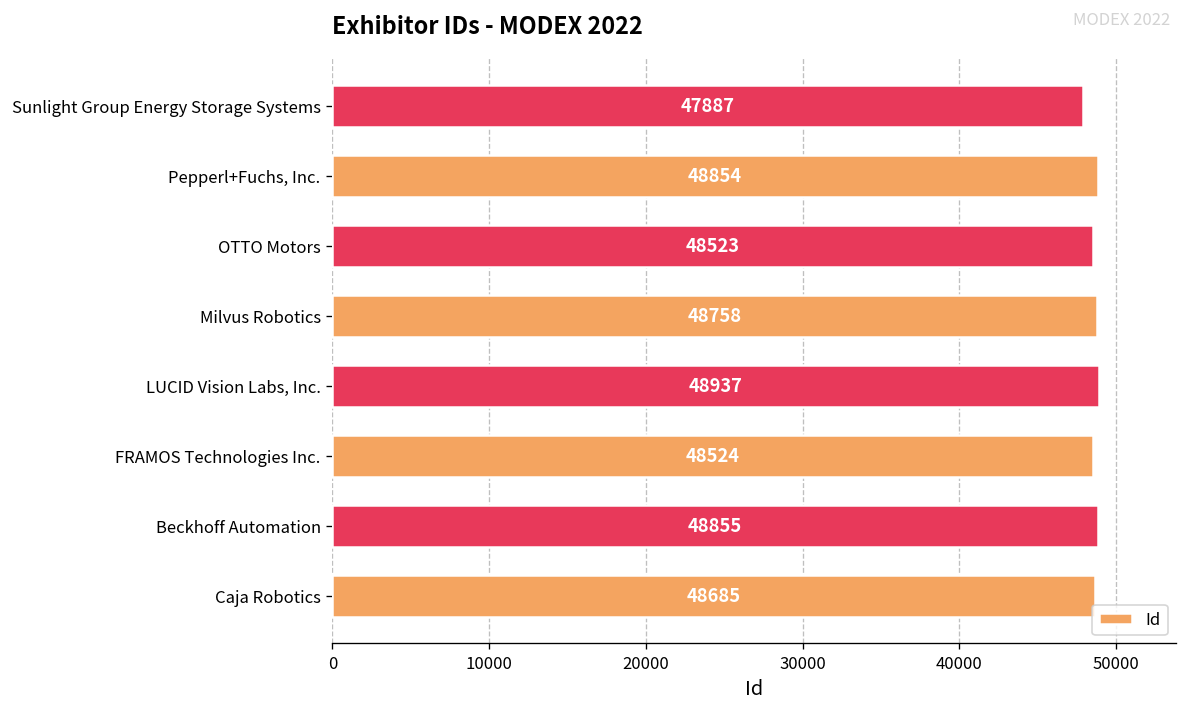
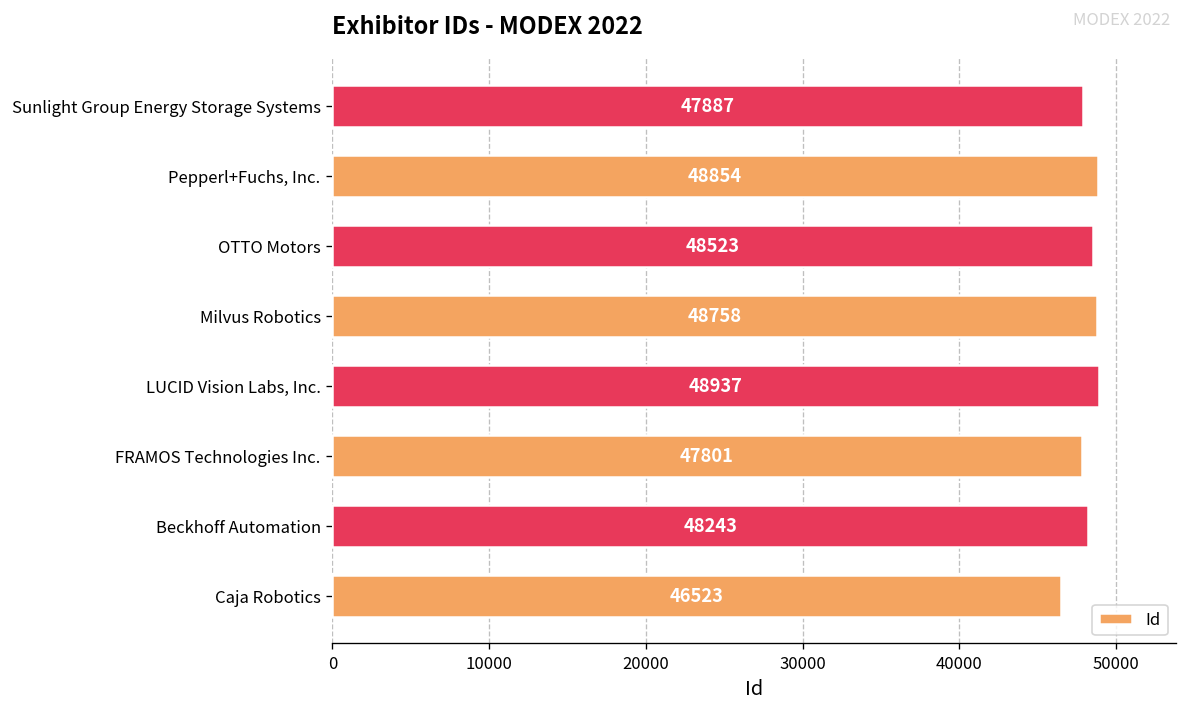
FRAMOS Technologies Inc.: 48524 -> 47801
Beckhoff Automation: 48855 -> 48243
Caja Robotics: 48685 -> 46523
